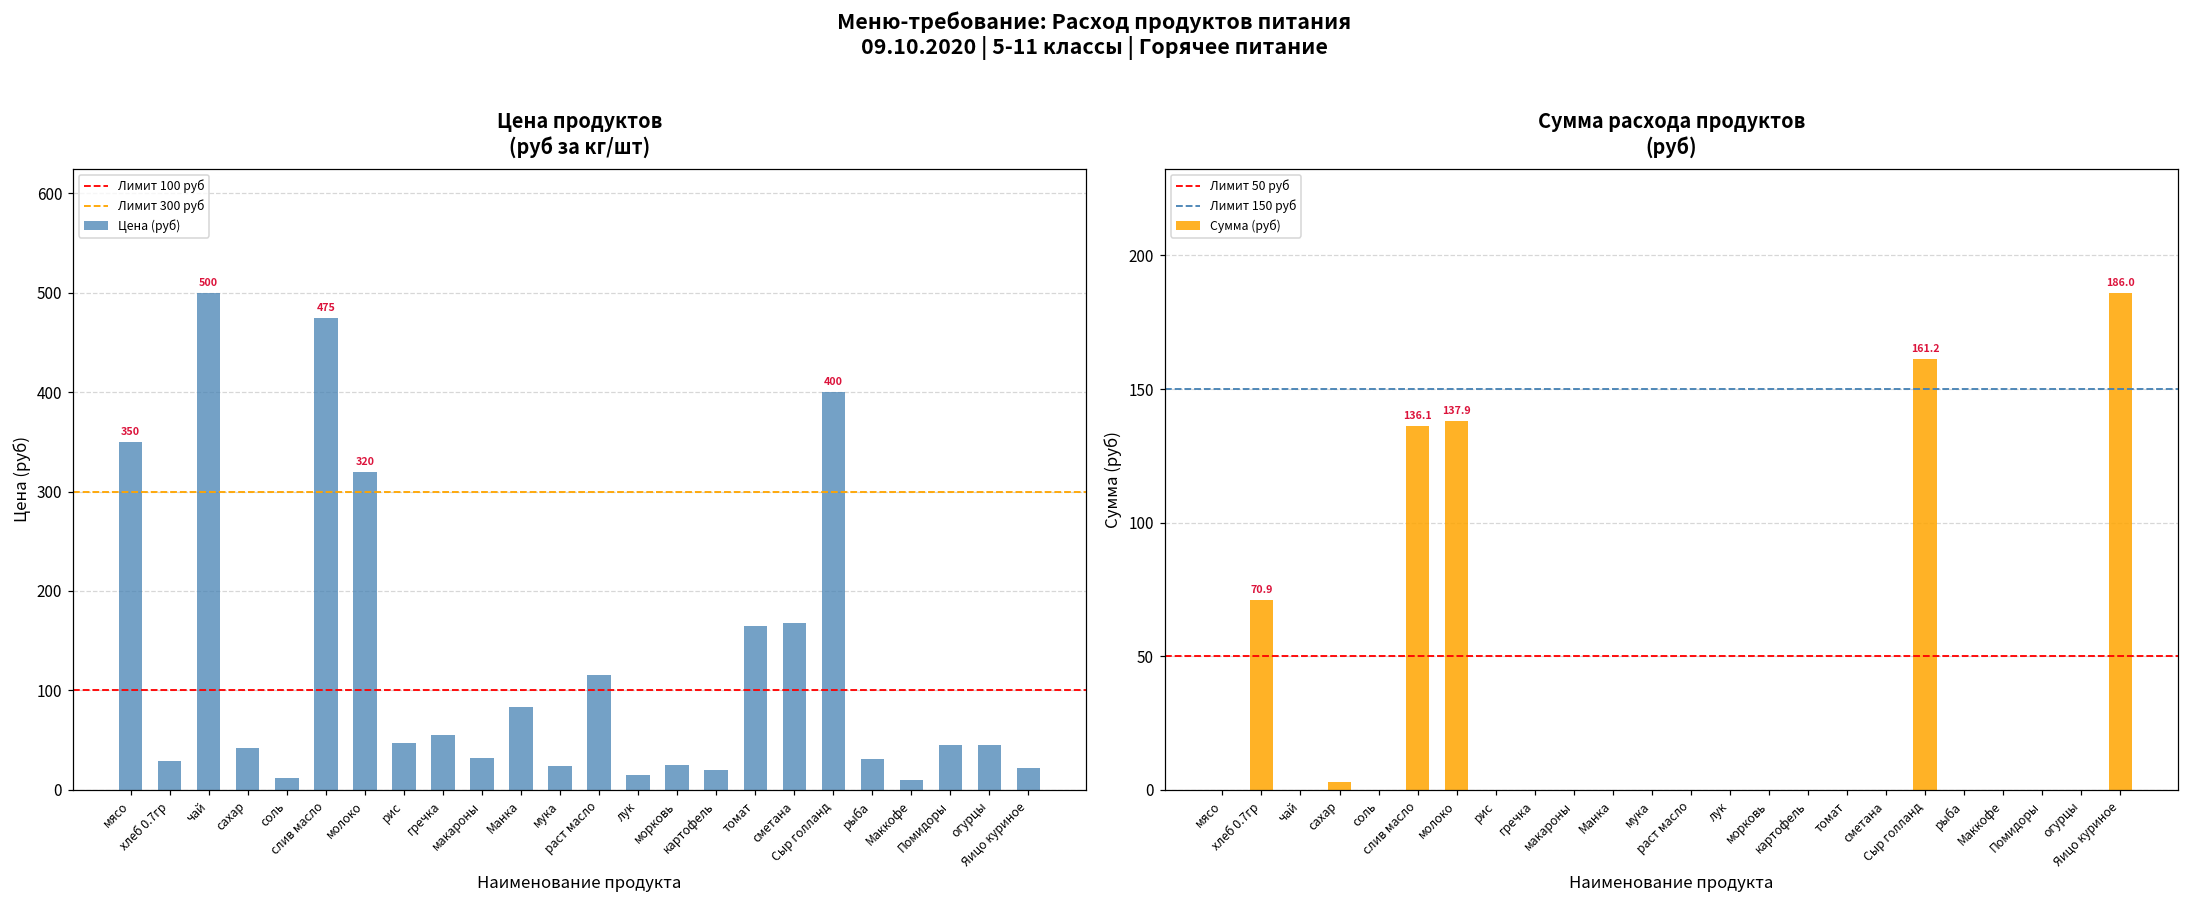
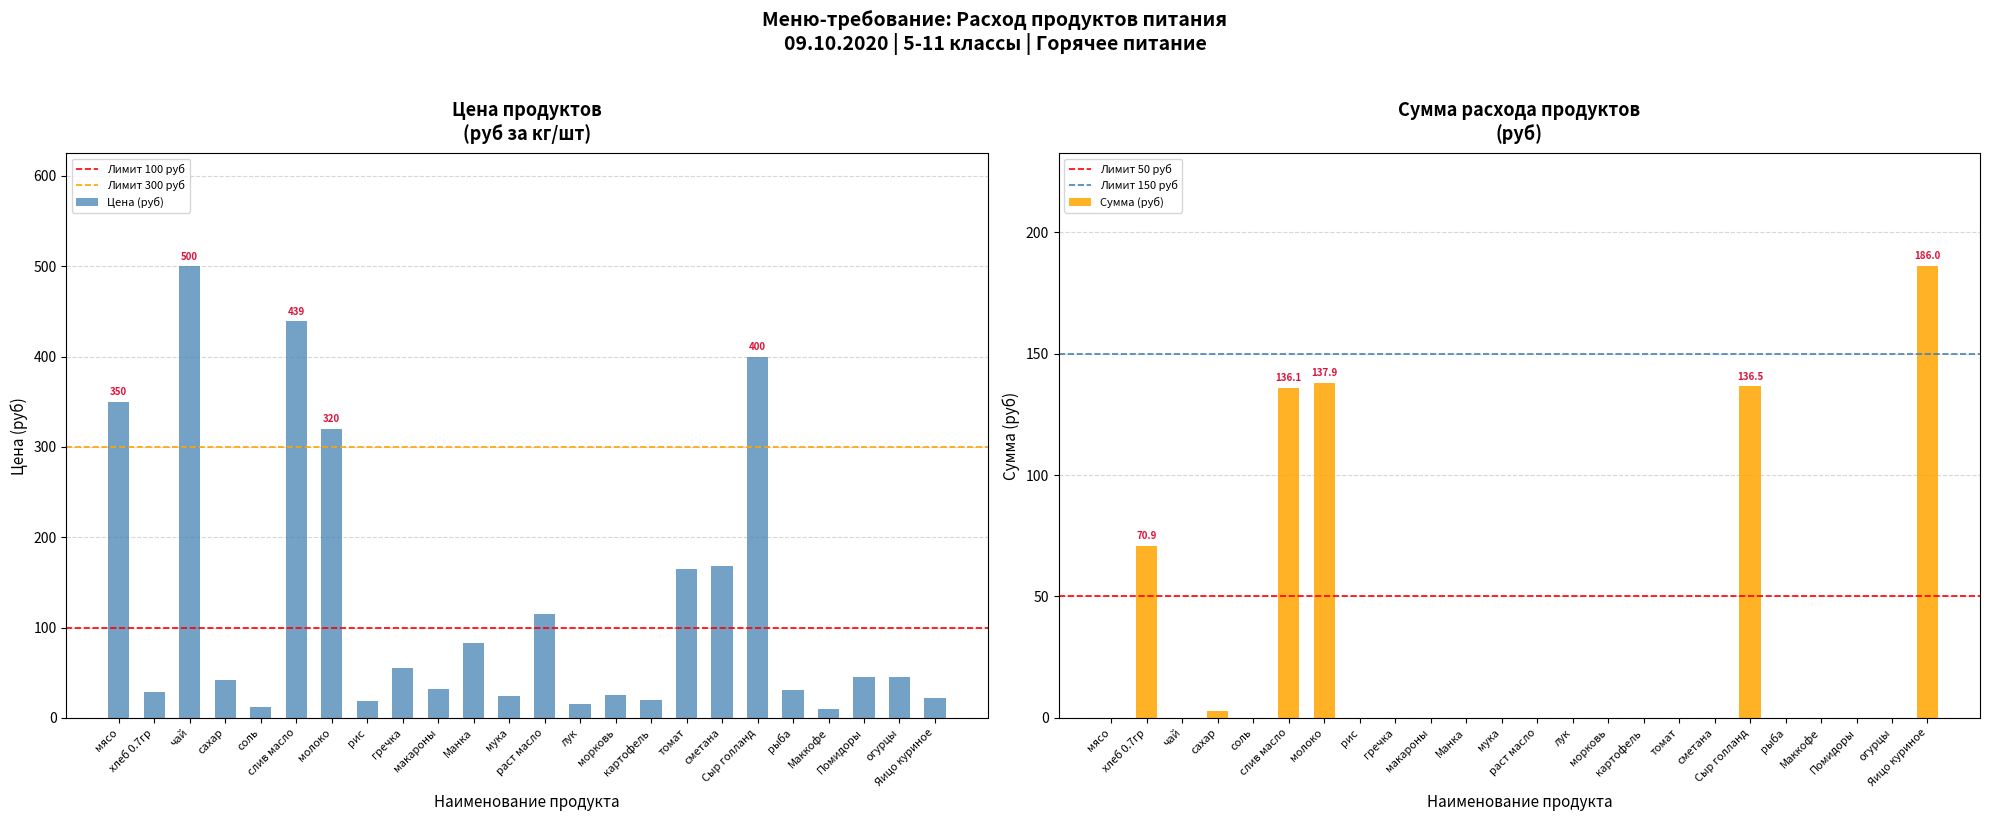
Цена продуктов (руб за кг/шт), слив масло: 475 -> 439
Цена продуктов (руб за кг/шт), рис: 50 -> 20
Сумма расхода продуктов (руб), Сыр голланд: 161.2 -> 136.5
